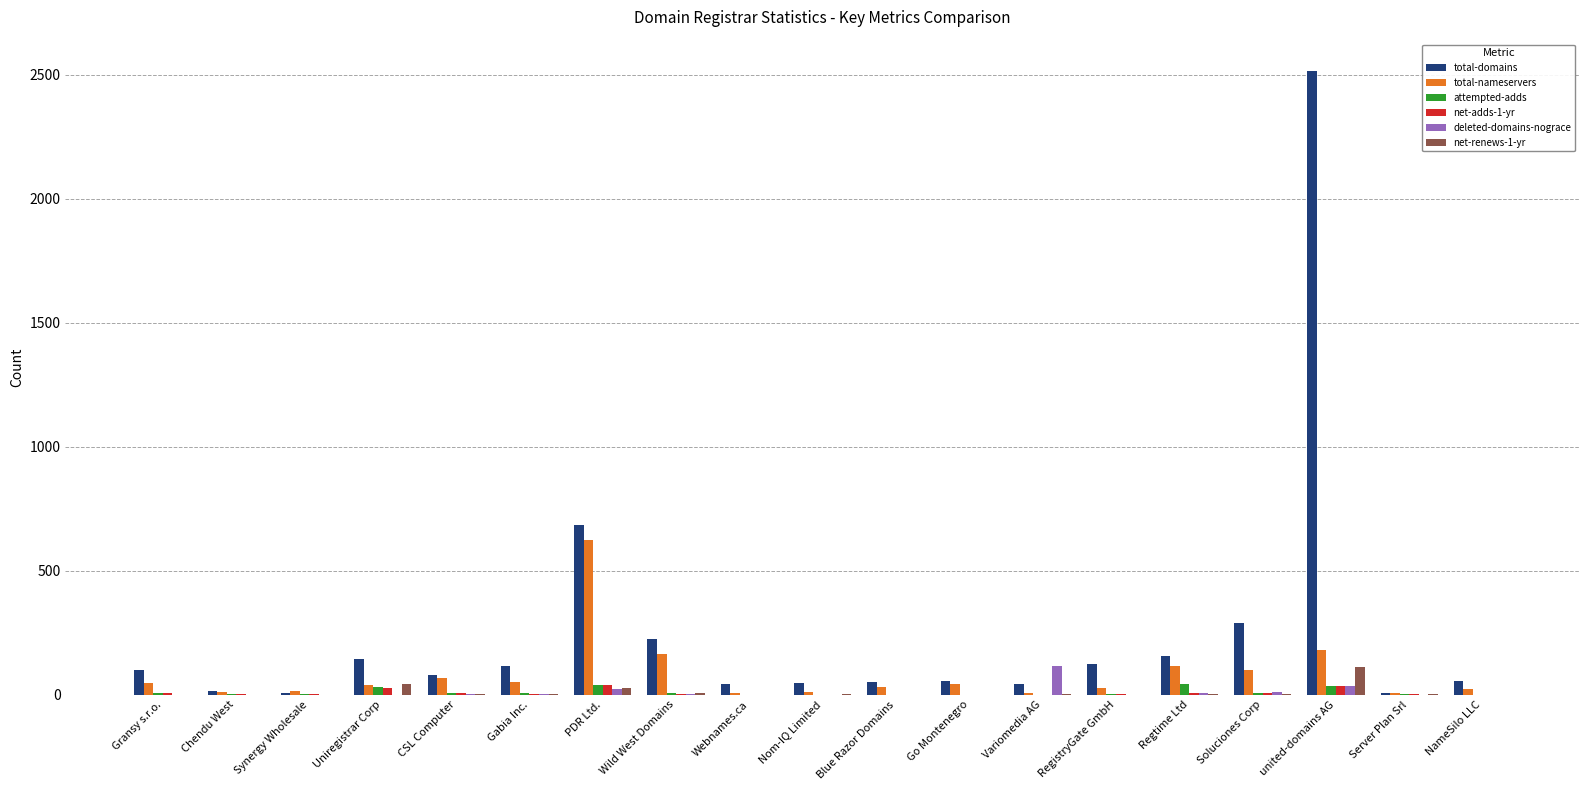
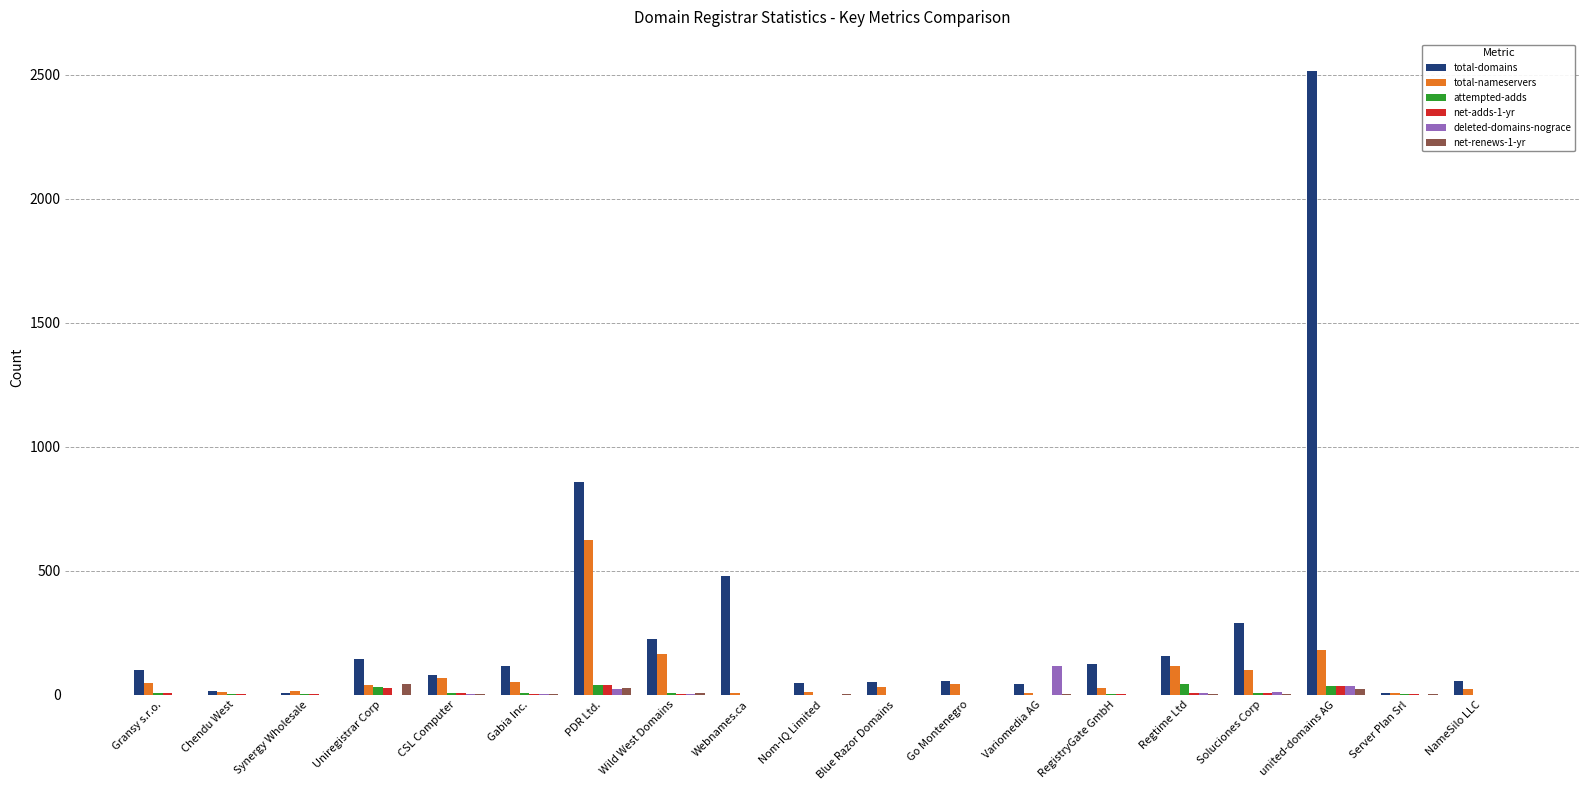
total-domains, PDR Ltd.: 680 -> 860
total-domains, Webnames.ca: 40 -> 480
net-renews-1-yr, united-domains AG: 110 -> 20
